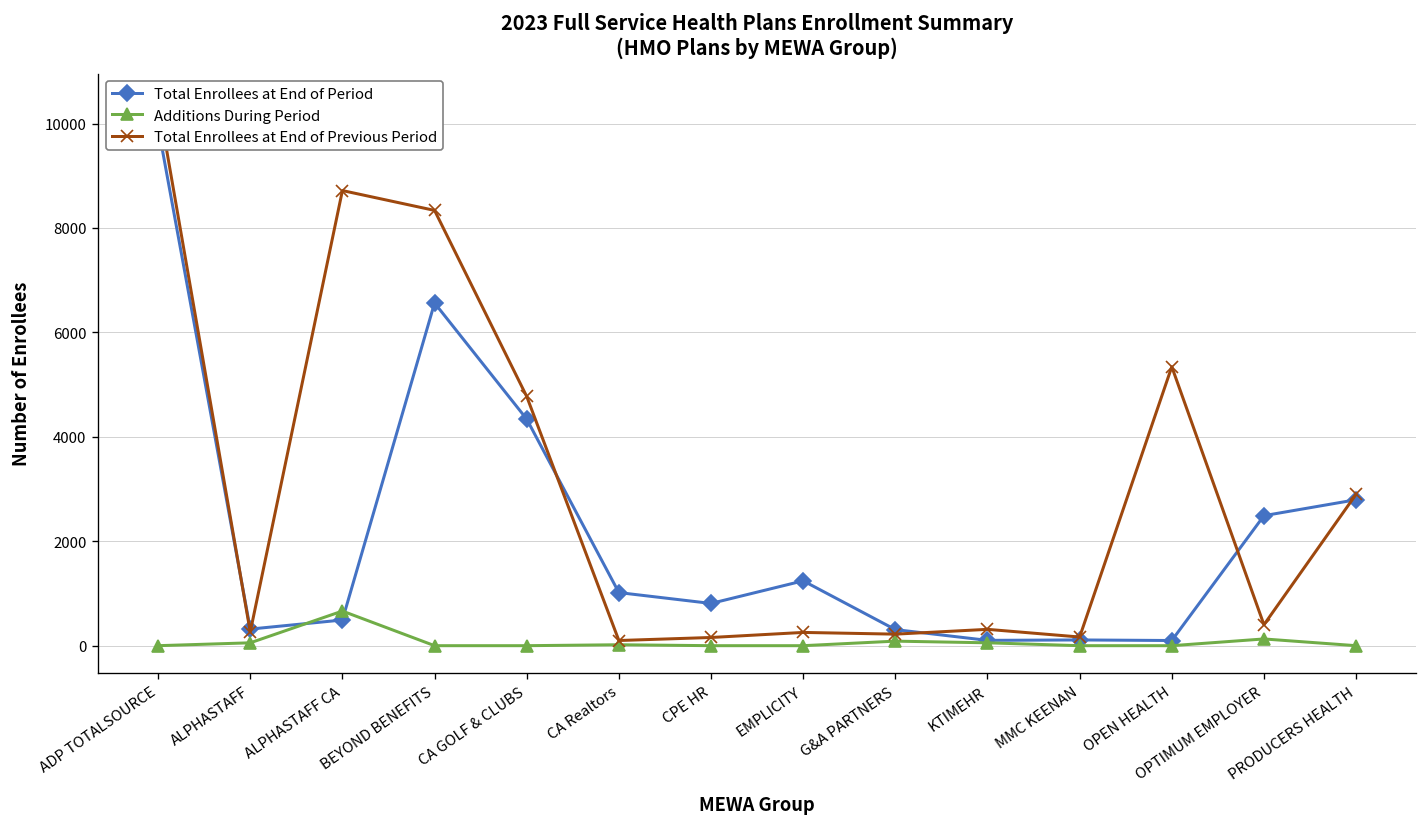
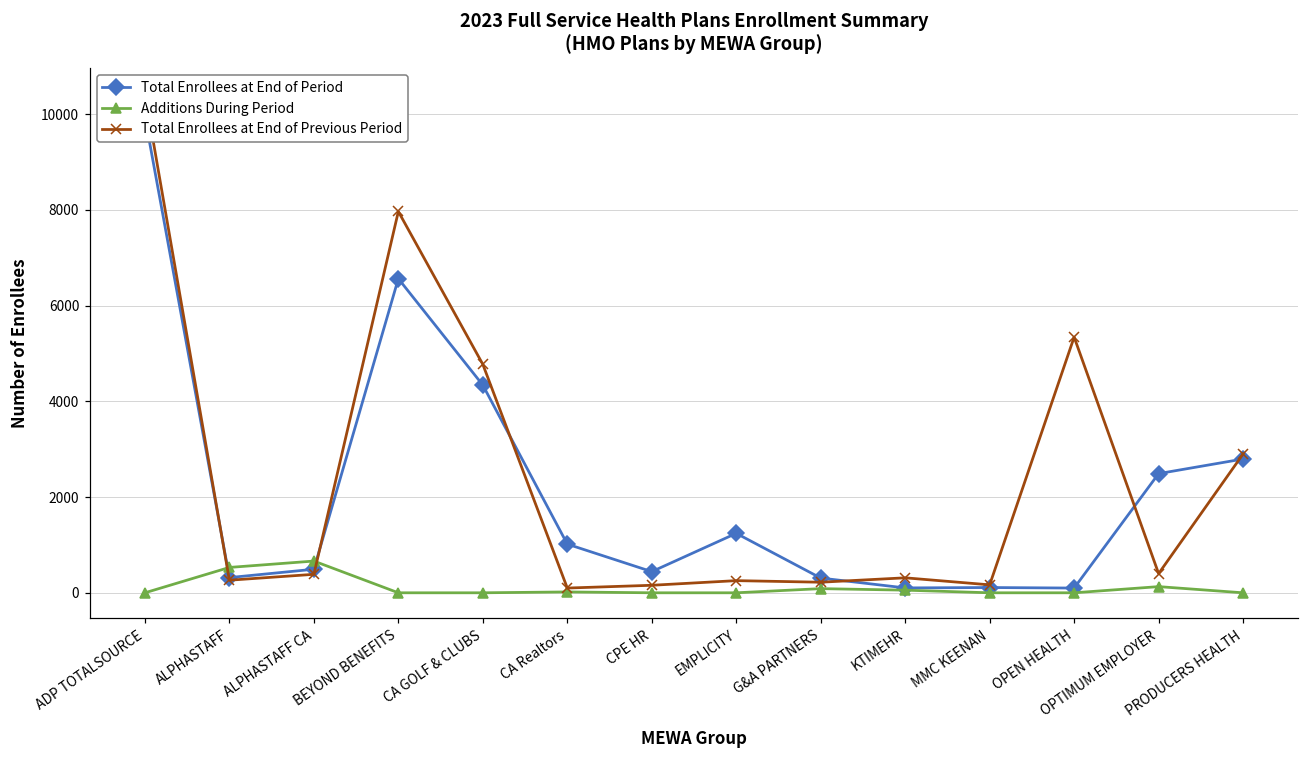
Additions During Period, ALPHASTAFF: 100 -> 500
Total Enrollees at End of Previous Period, ALPHASTAFF CA: 8700 -> 400
Total Enrollees at End of Previous Period, BEYOND BENEFITS: 8300 -> 8000
Total Enrollees at End of Period, CPE HR: 800 -> 400
